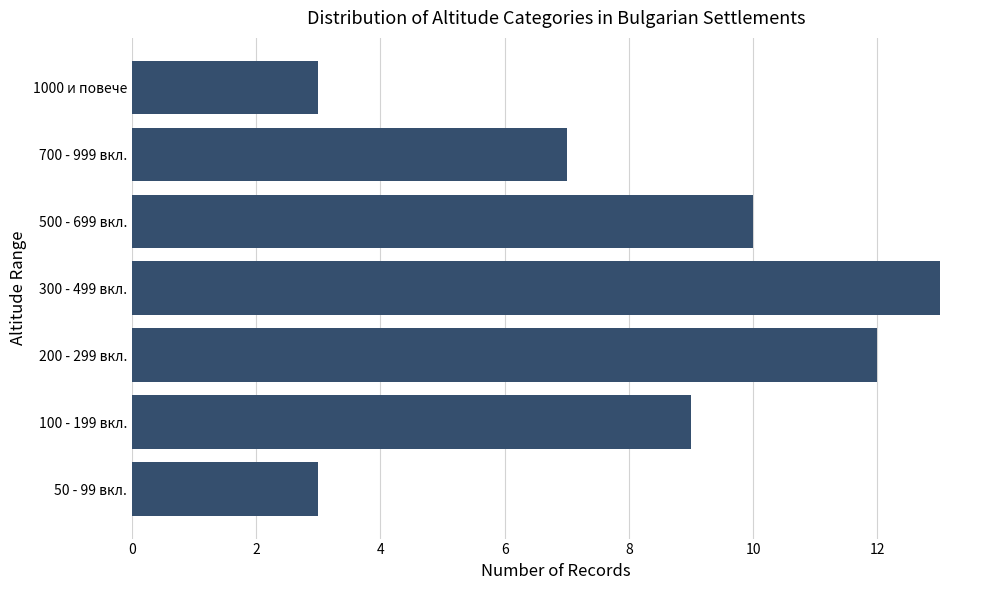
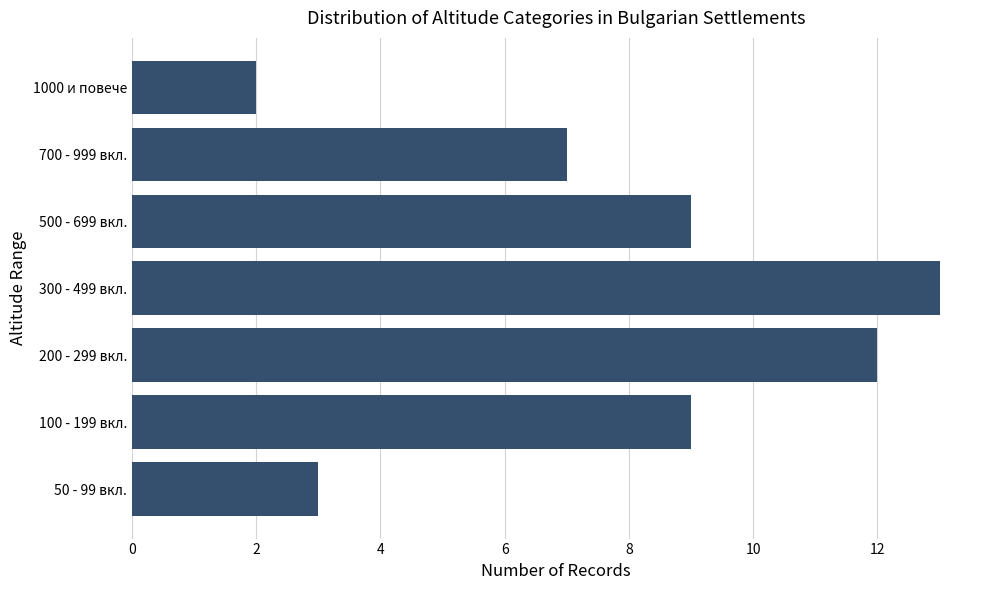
1000 и повече: 3 -> 2
500 - 699 вкл.: 10 -> 9
